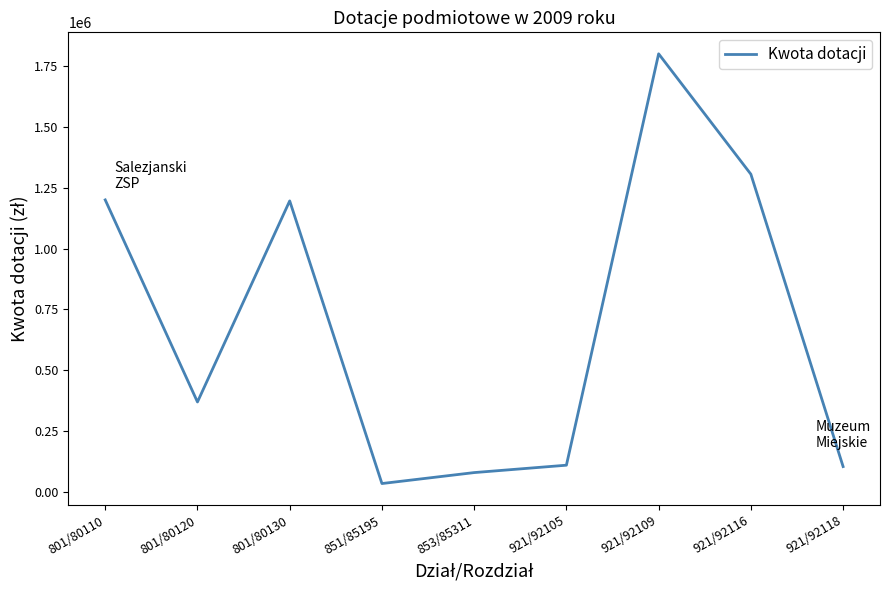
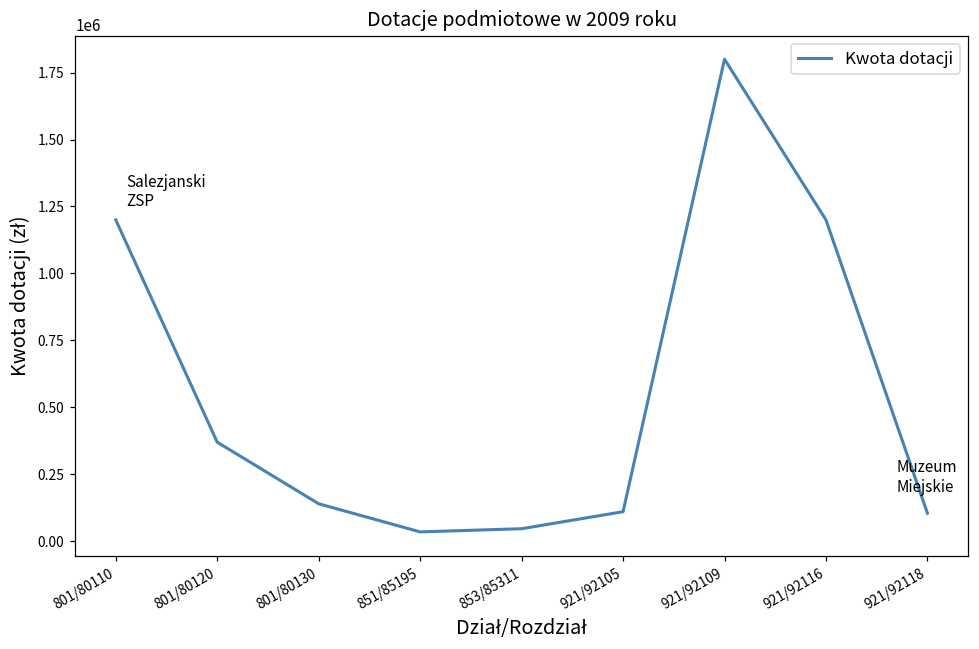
801/80130: 1200000 -> 140000
853/85311: 80000 -> 50000
921/92116: 1310000 -> 1200000
